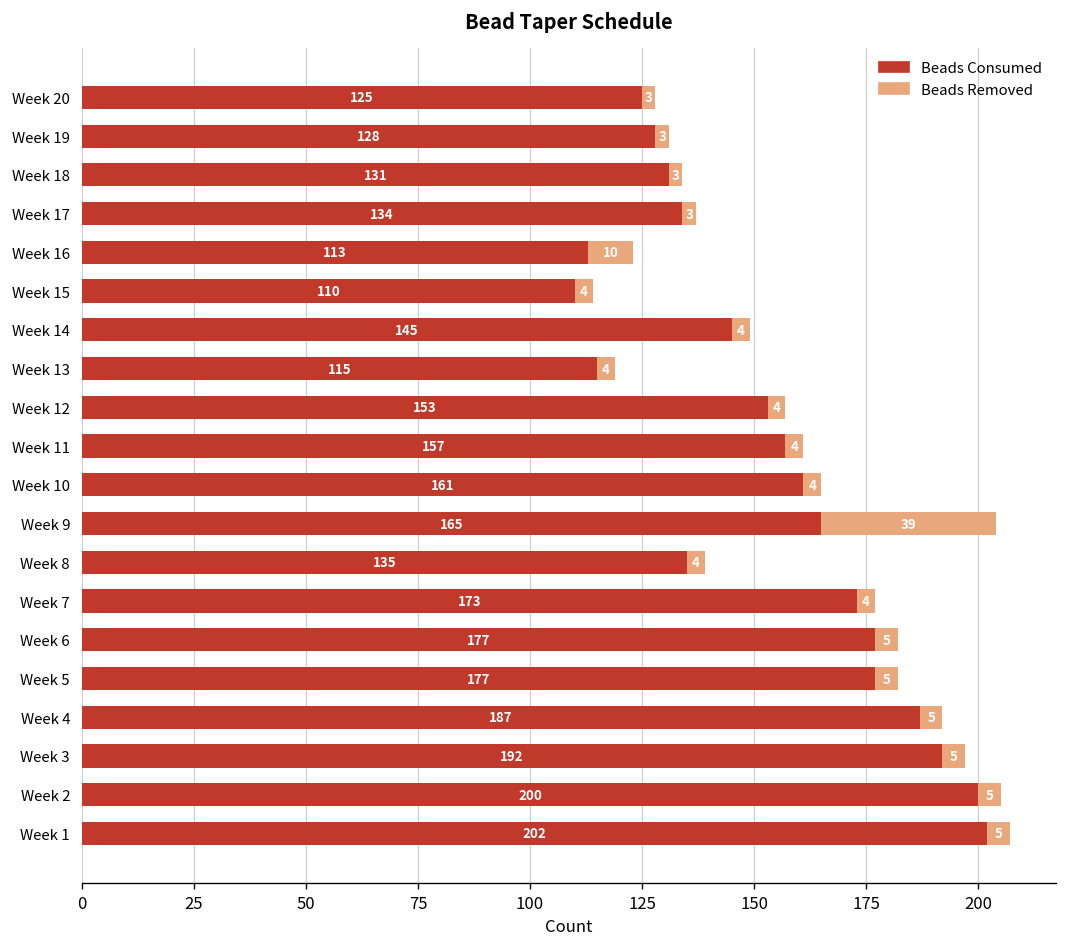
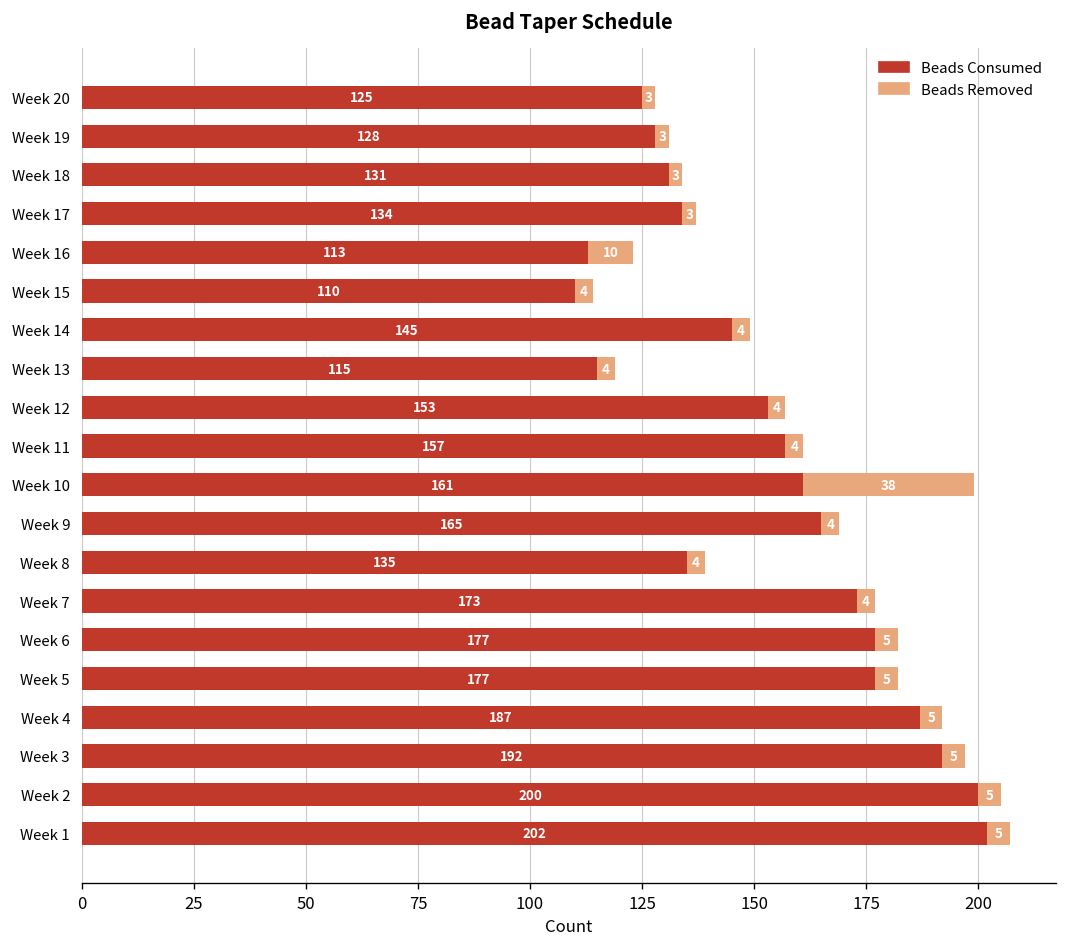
Beads Removed, Week 10: 4 -> 38
Beads Removed, Week 9: 39 -> 4
